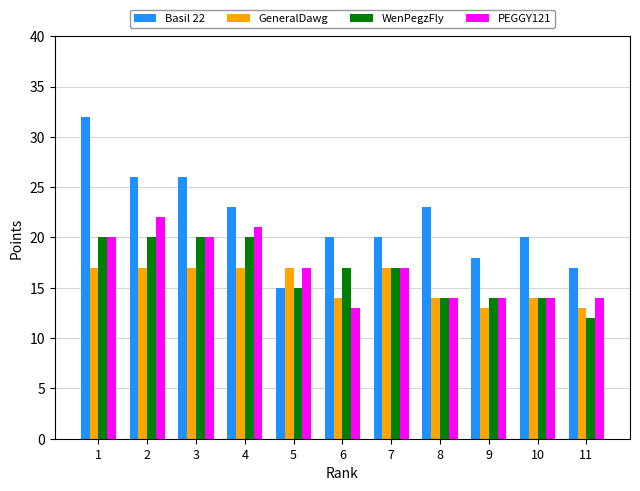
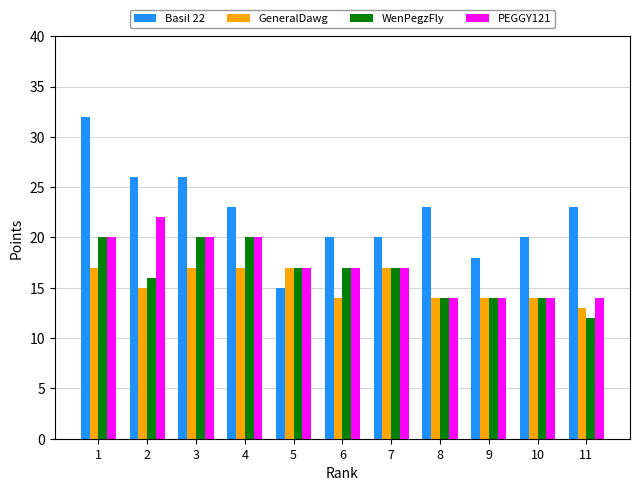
GeneralDawg, 2: 17 -> 15
WenPegzFly, 2: 20 -> 16
PEGGY121, 4: 21 -> 20
WenPegzFly, 5: 15 -> 17
PEGGY121, 6: 13 -> 17
GeneralDawg, 9: 13 -> 14
Basil 22, 11: 17 -> 23
